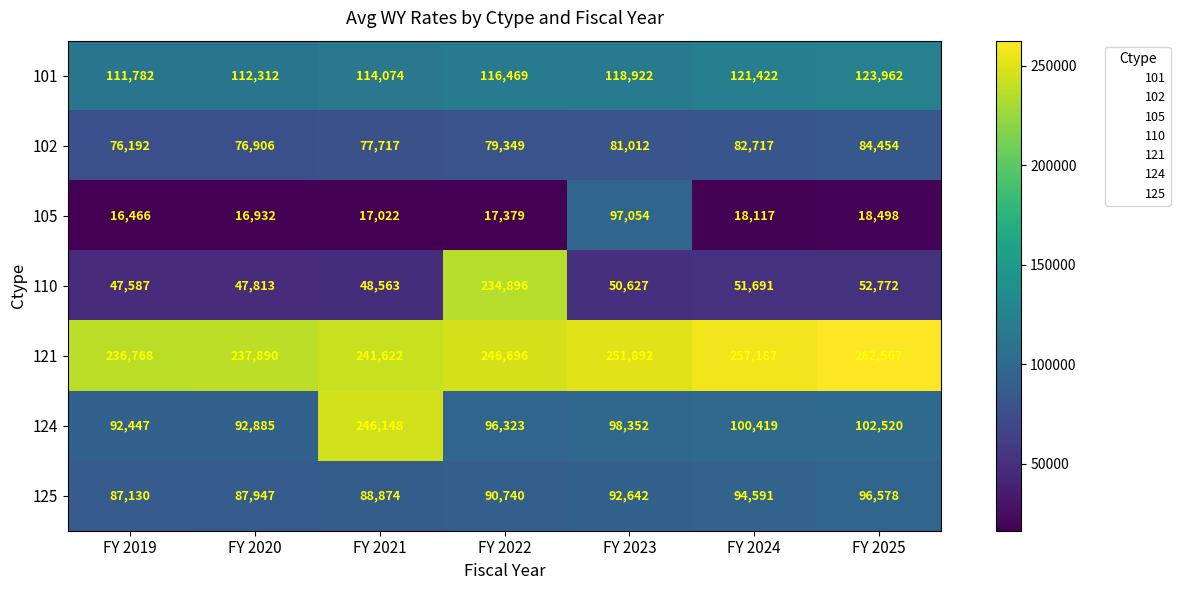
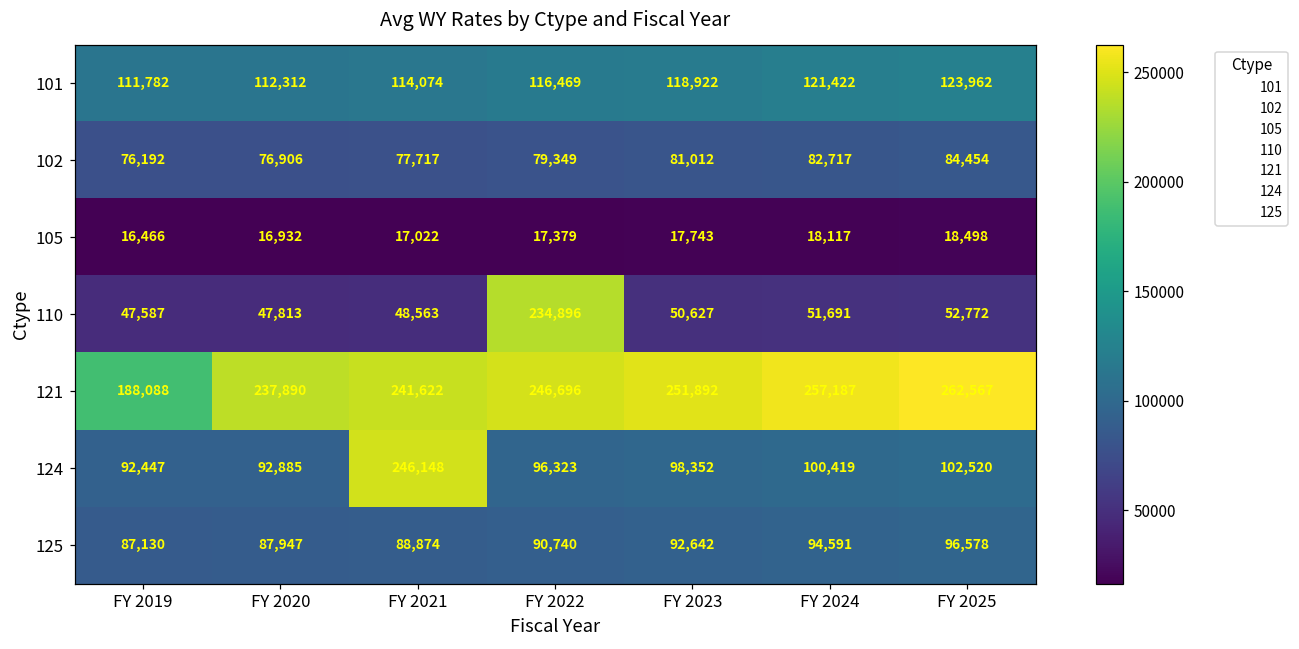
105, FY 2023: 97,054 -> 17,743
121, FY 2019: 236,768 -> 188,088
